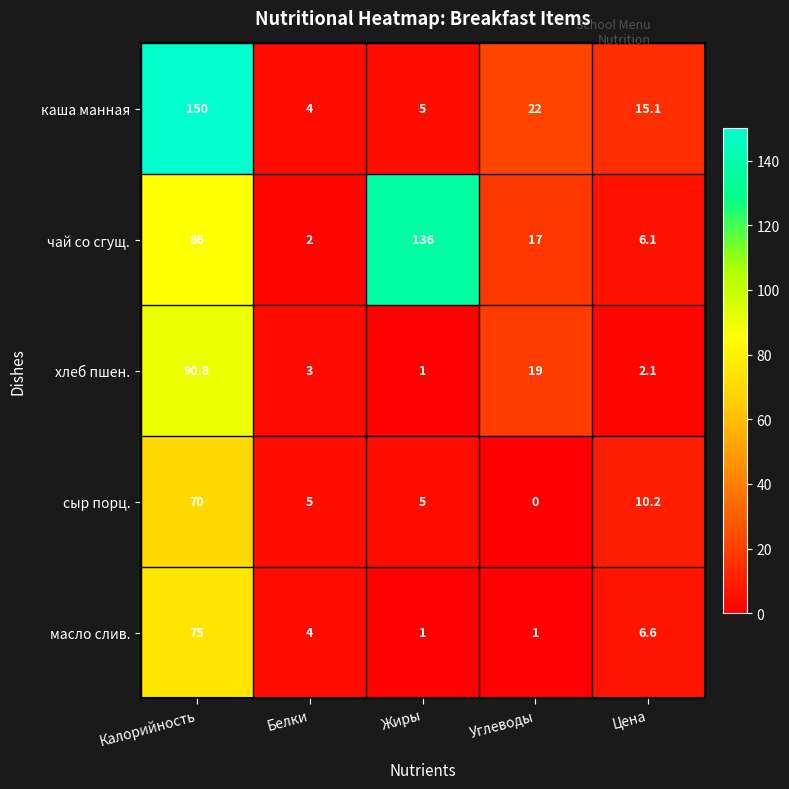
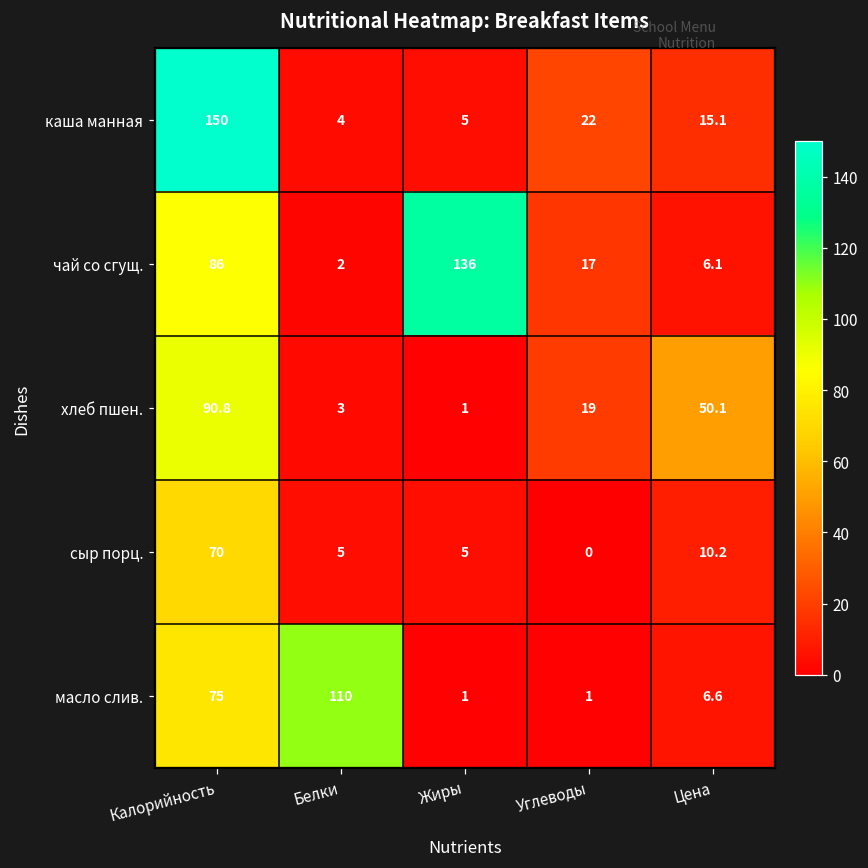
хлеб пшен., Цена: 2.1 -> 50.1
масло слив., Белки: 4 -> 110
